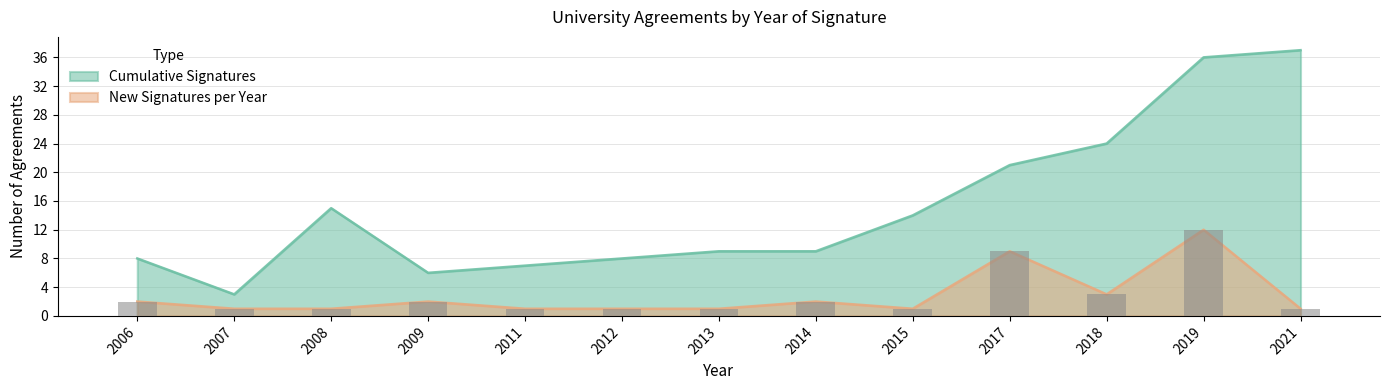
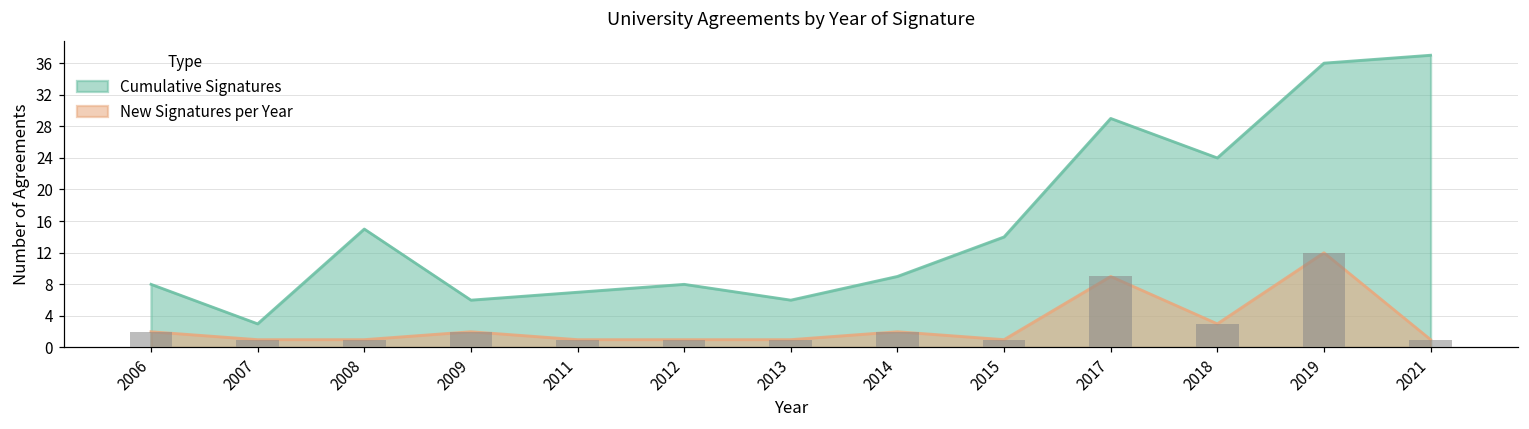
Cumulative Signatures, 2013: 9 -> 6
Cumulative Signatures, 2017: 21 -> 29
